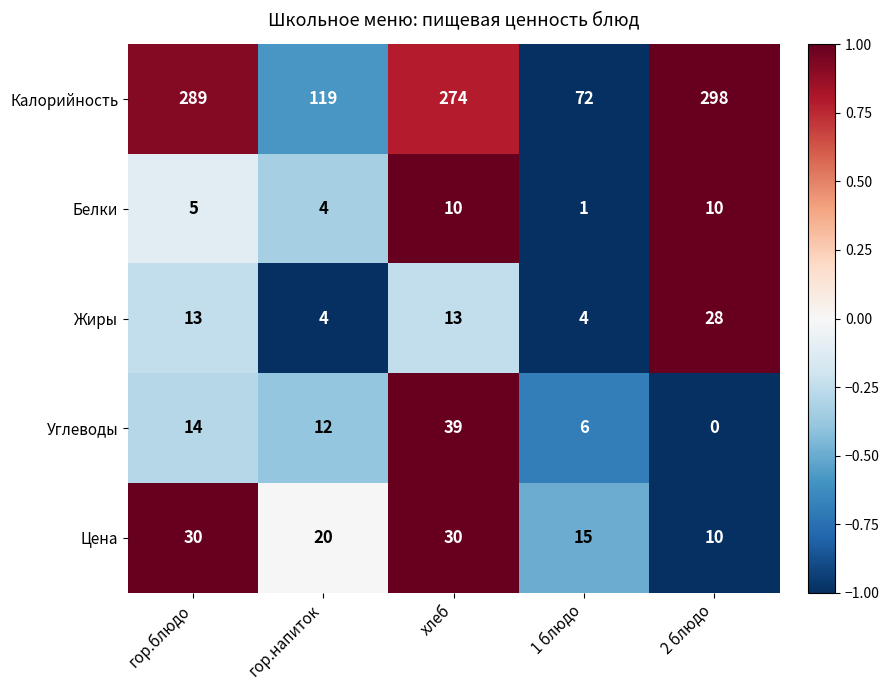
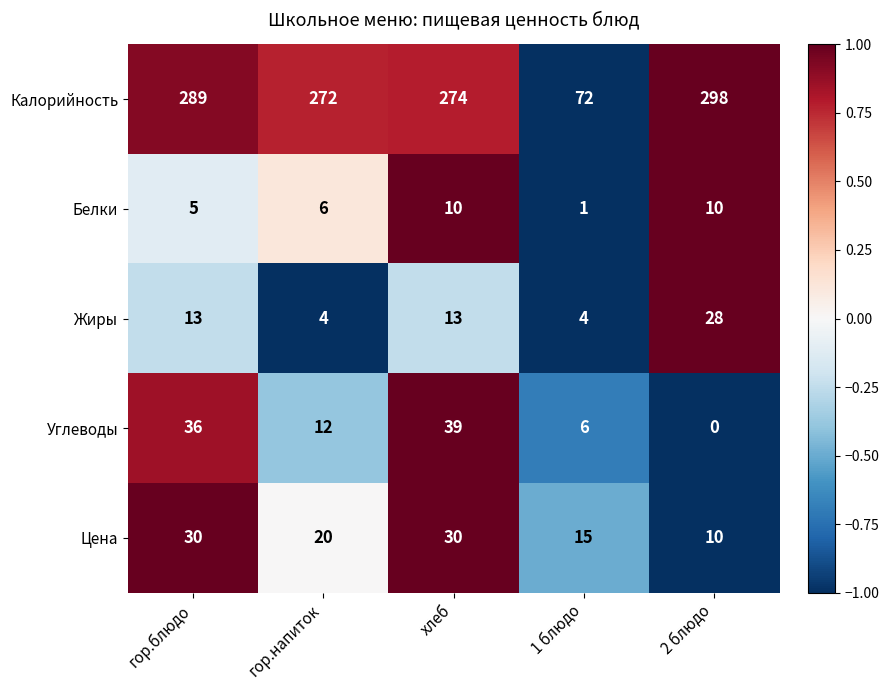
Калорийность, гор.напиток: 119 -> 272
Белки, гор.напиток: 4 -> 6
Углеводы, гор.блюдо: 14 -> 36
